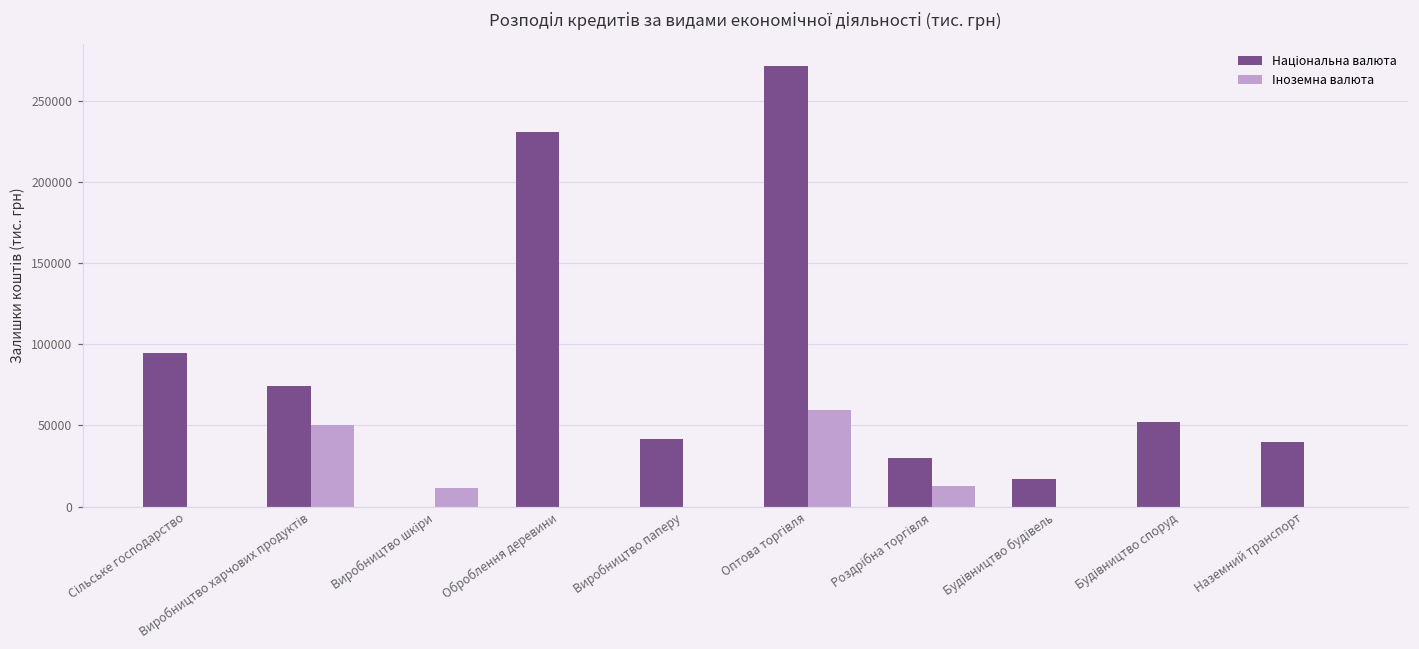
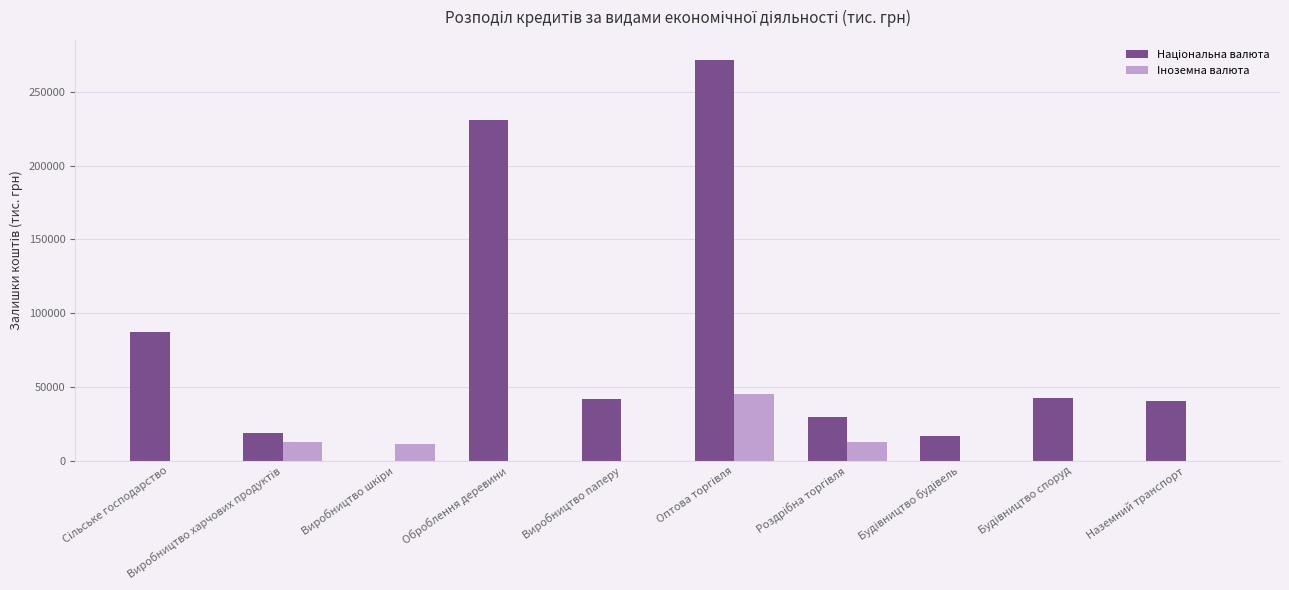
Національна валюта, Сільське господарство: 95000 -> 87000
Національна валюта, Виробництво харчових продуктів: 75000 -> 19000
Іноземна валюта, Виробництво харчових продуктів: 51000 -> 12000
Іноземна валюта, Оптова торгівля: 60000 -> 45000
Національна валюта, Будівництво споруд: 52000 -> 42000
